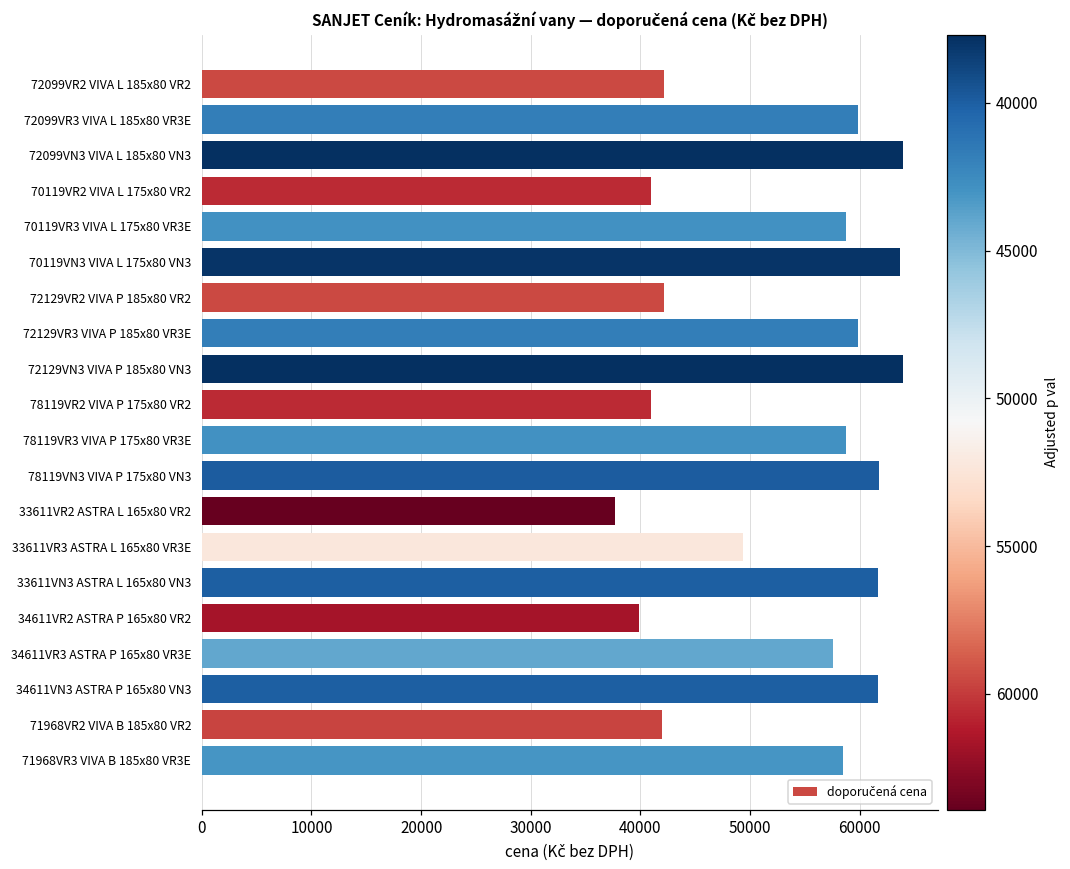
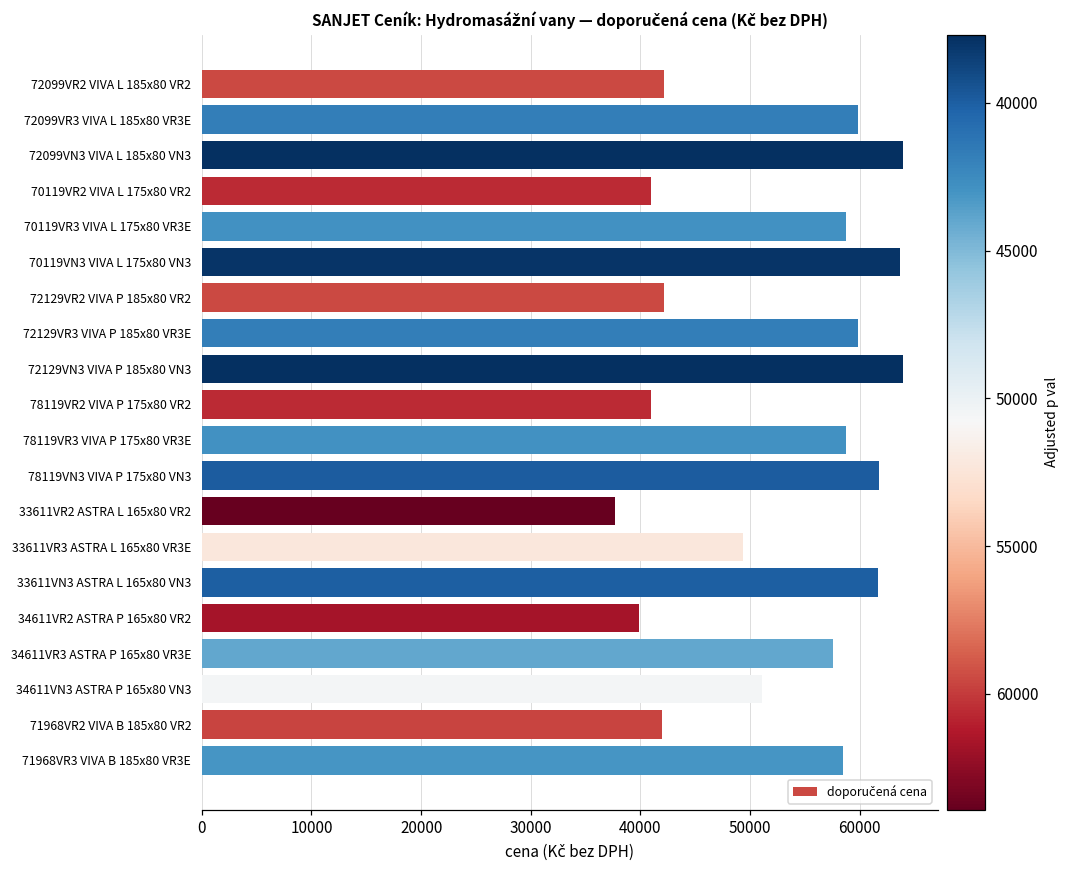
34611VN3 ASTRA P 165x80 VN3: 62000 -> 51000
